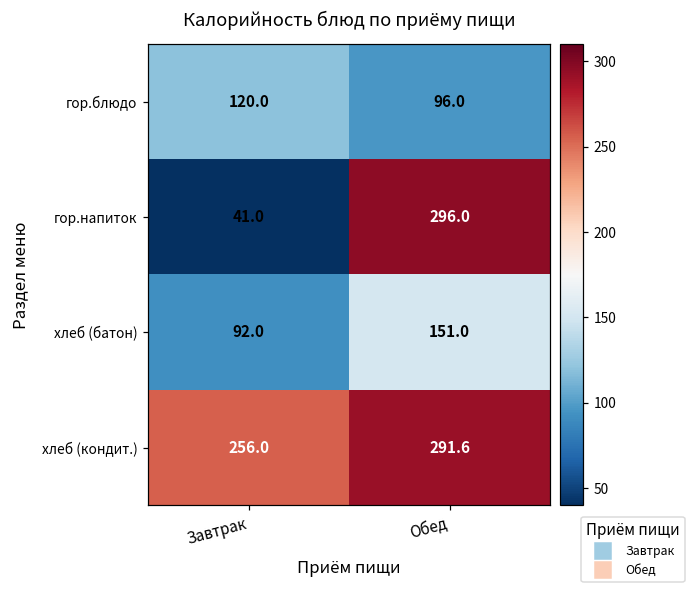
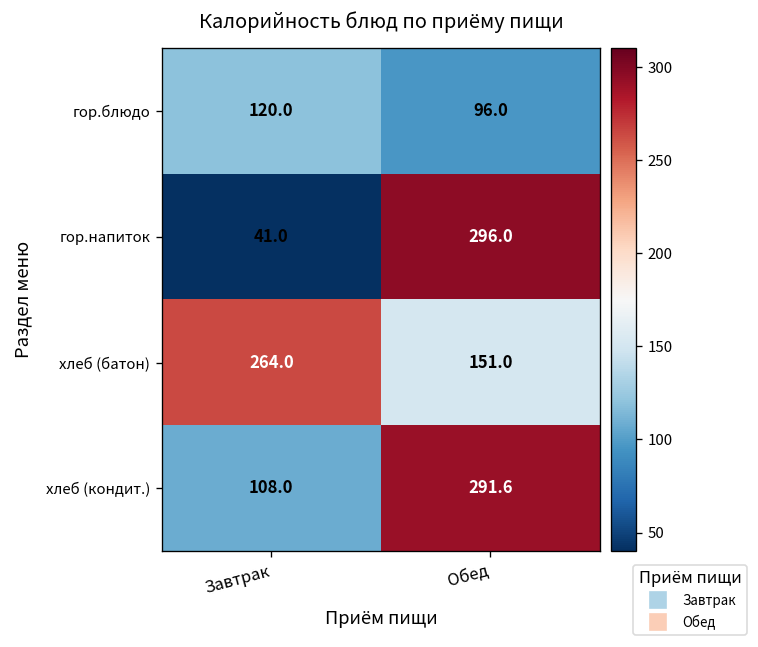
хлеб (батон), Завтрак: 92.0 -> 264.0
хлеб (кондит.), Завтрак: 256.0 -> 108.0
